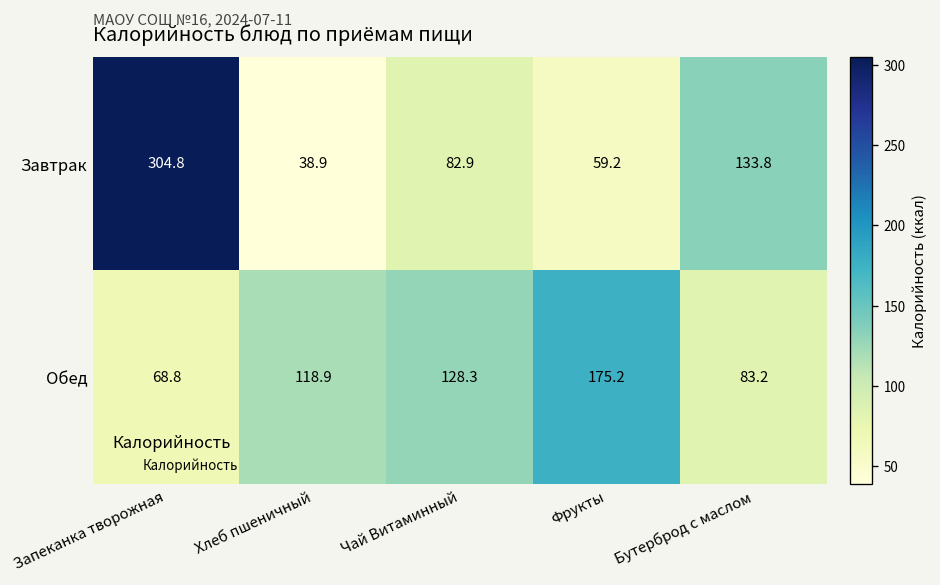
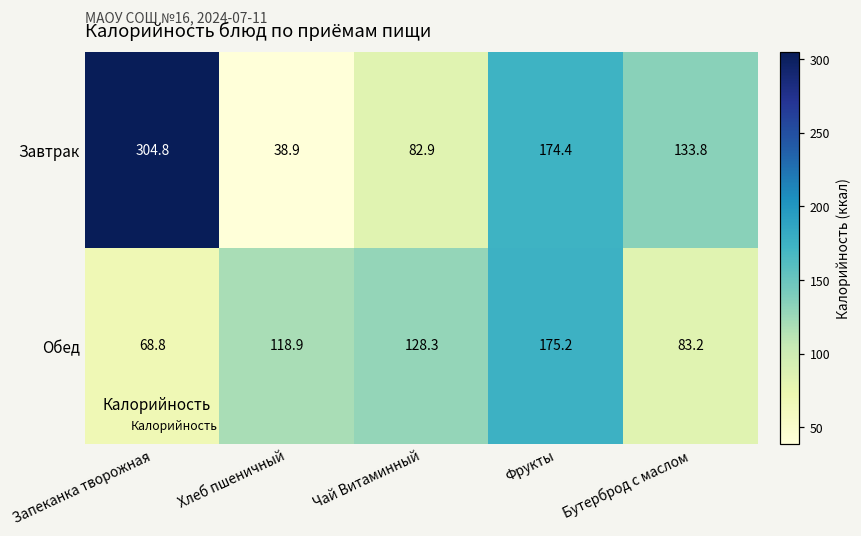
Завтрак, Фрукты: 59.2 -> 174.4
